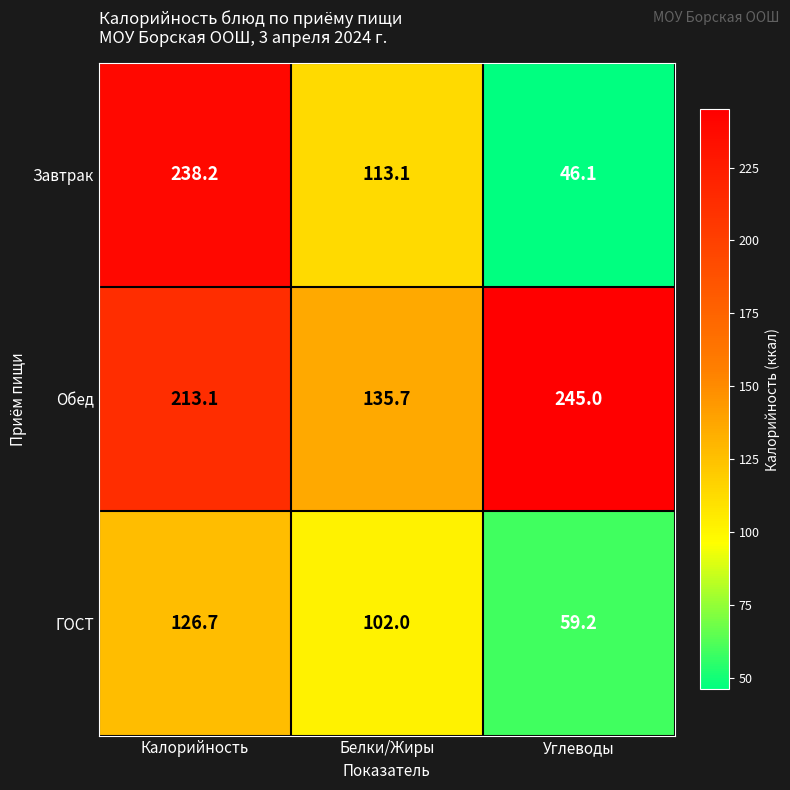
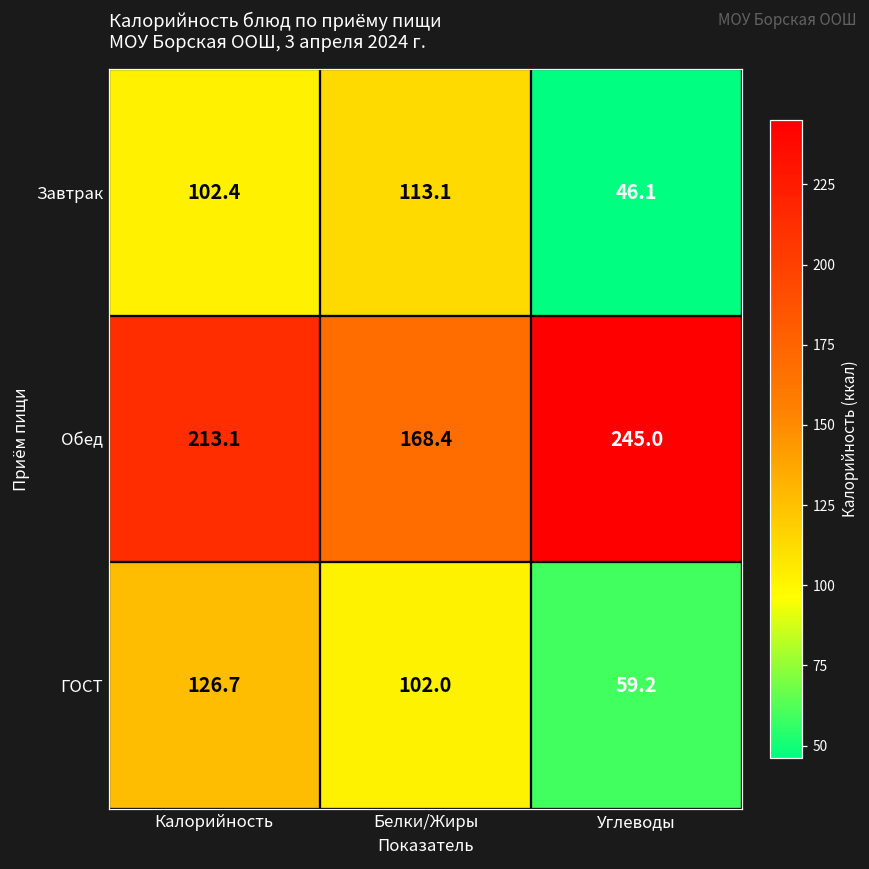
Завтрак, Калорийность: 238.2 -> 102.4
Обед, Белки/Жиры: 135.7 -> 168.4
